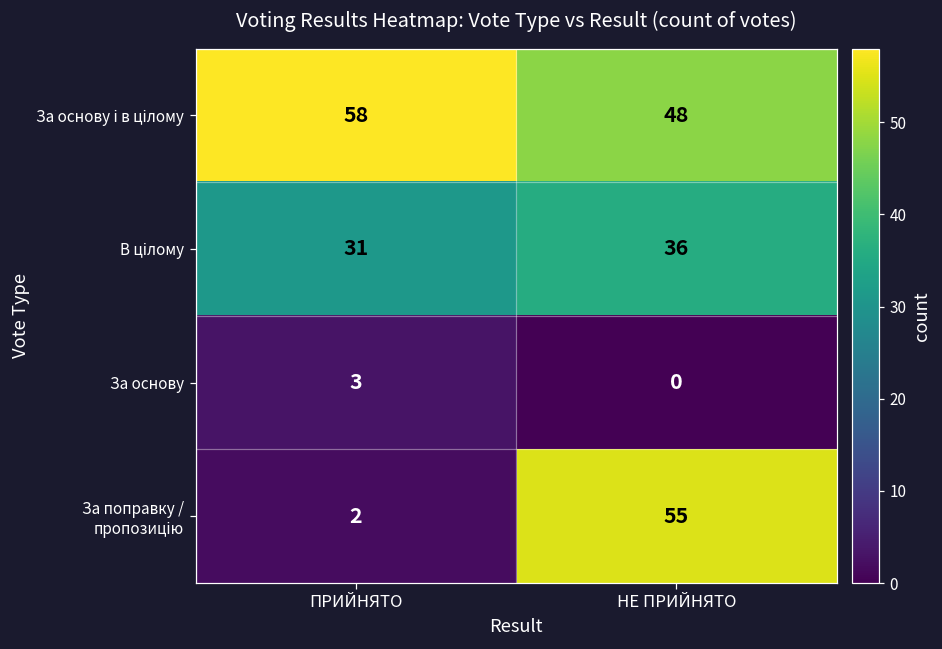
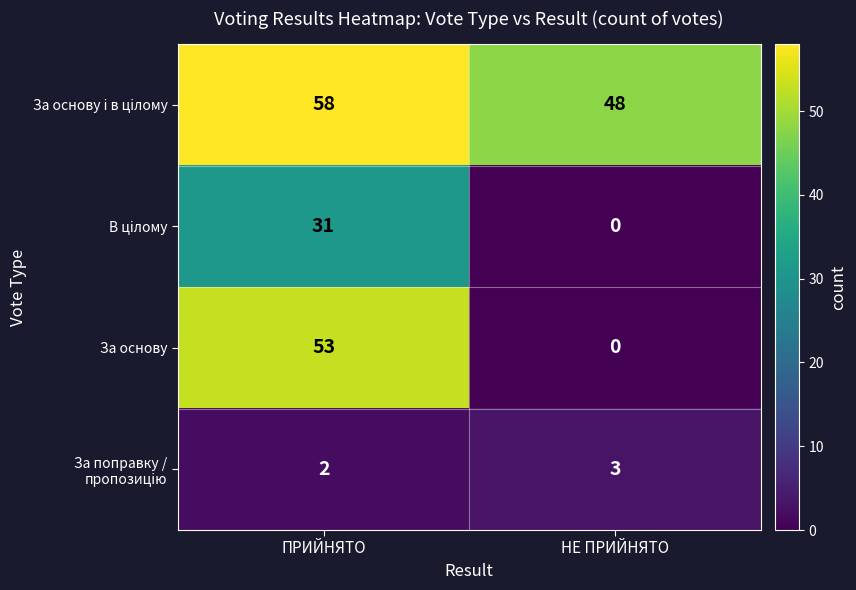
В цілому, НЕ ПРИЙНЯТО: 36 -> 0
За основу, ПРИЙНЯТО: 3 -> 53
За поправку / пропозицію, НЕ ПРИЙНЯТО: 55 -> 3
